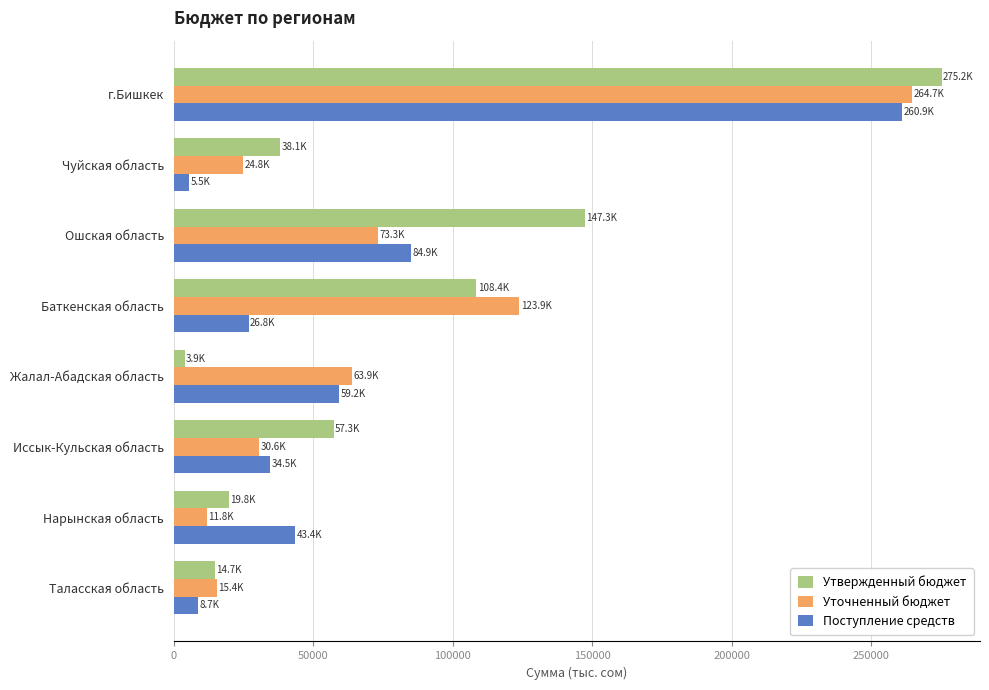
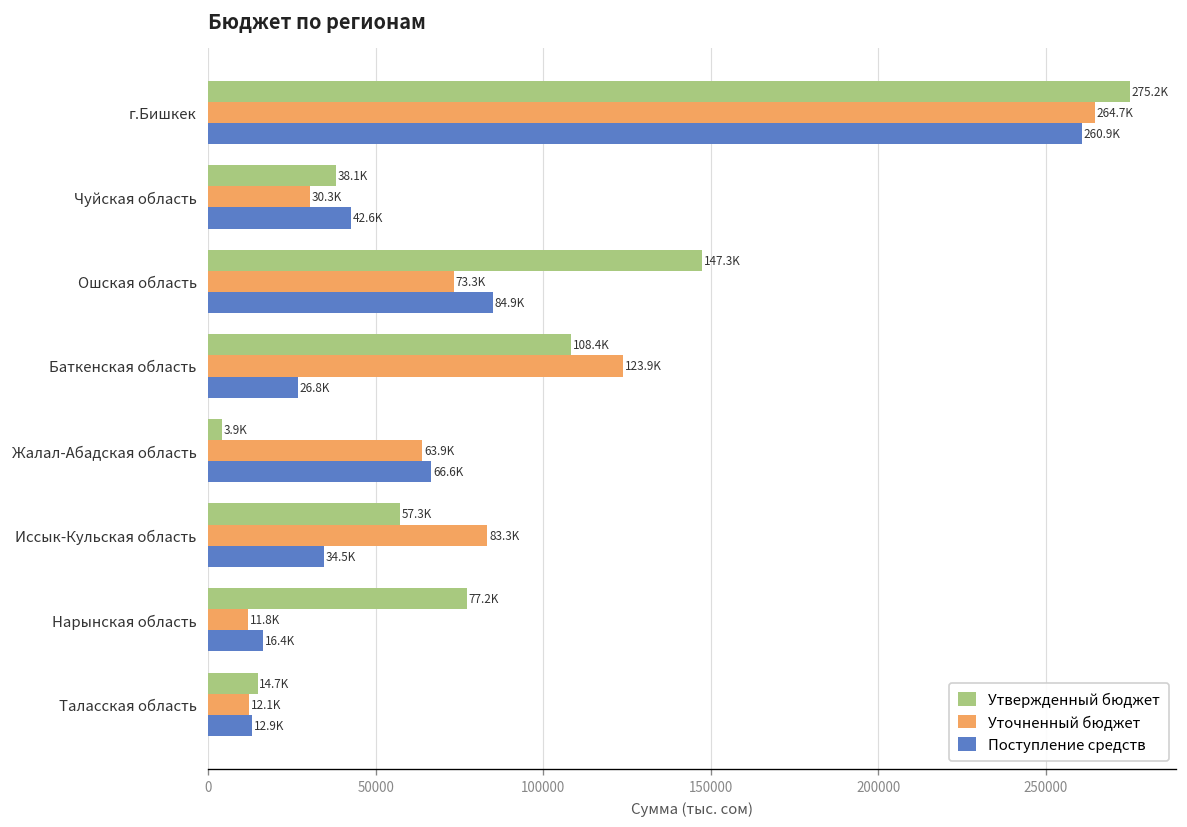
Уточненный бюджет, Чуйская область: 24.8K -> 30.3K
Поступление средств, Чуйская область: 5.5K -> 42.6K
Поступление средств, Жалал-Абадская область: 59.2K -> 66.6K
Уточненный бюджет, Иссык-Кульская область: 30.6K -> 83.3K
Утвержденный бюджет, Нарынская область: 19.8K -> 77.2K
Поступление средств, Нарынская область: 43.4K -> 16.4K
Уточненный бюджет, Таласская область: 15.4K -> 12.1K
Поступление средств, Таласская область: 8.7K -> 12.9K
